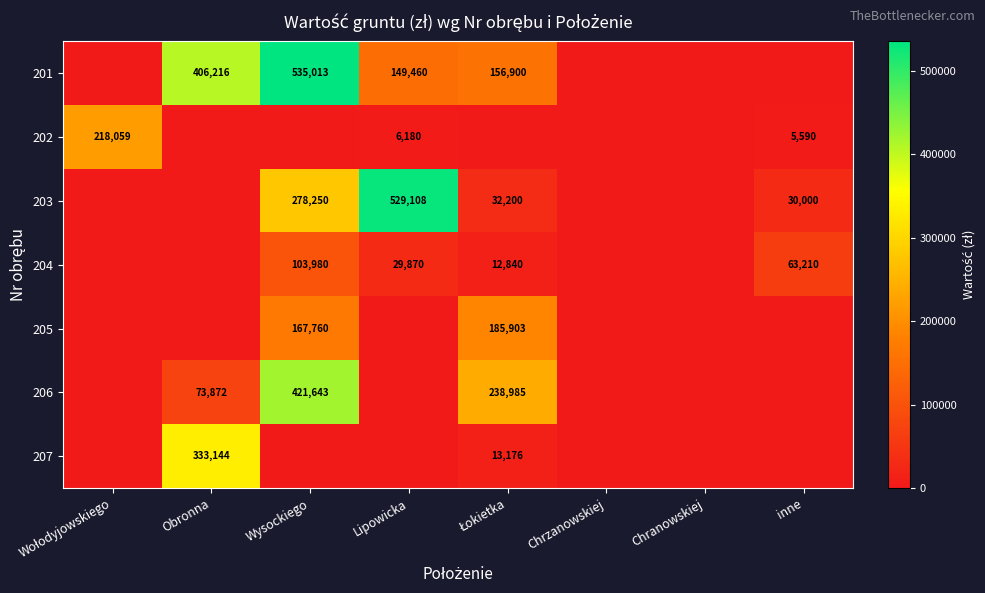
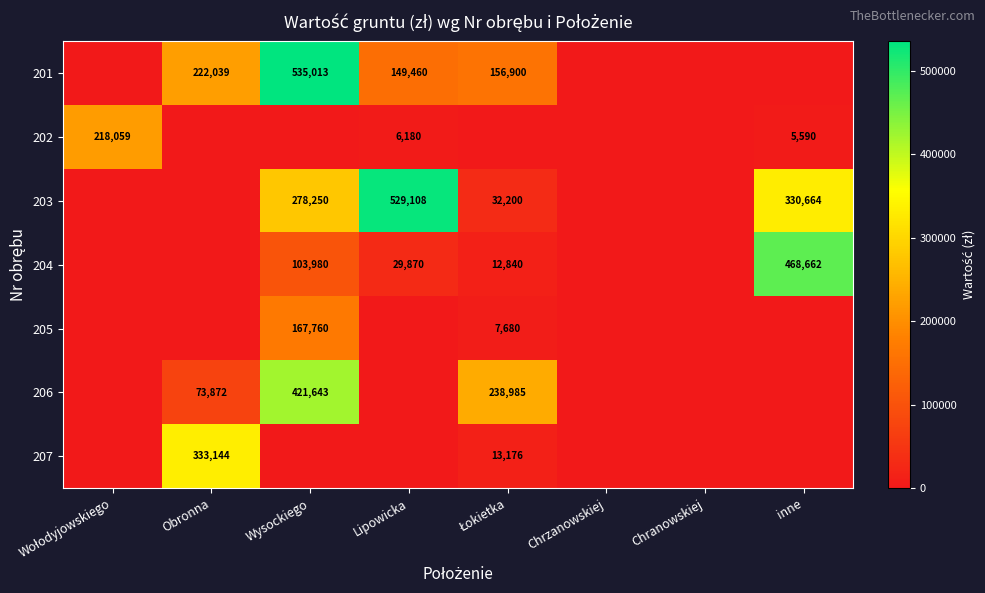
201, Obronna: 406,216 -> 222,039
203, inne: 30,000 -> 330,664
204, inne: 63,210 -> 468,662
205, Łokietka: 185,903 -> 7,680
